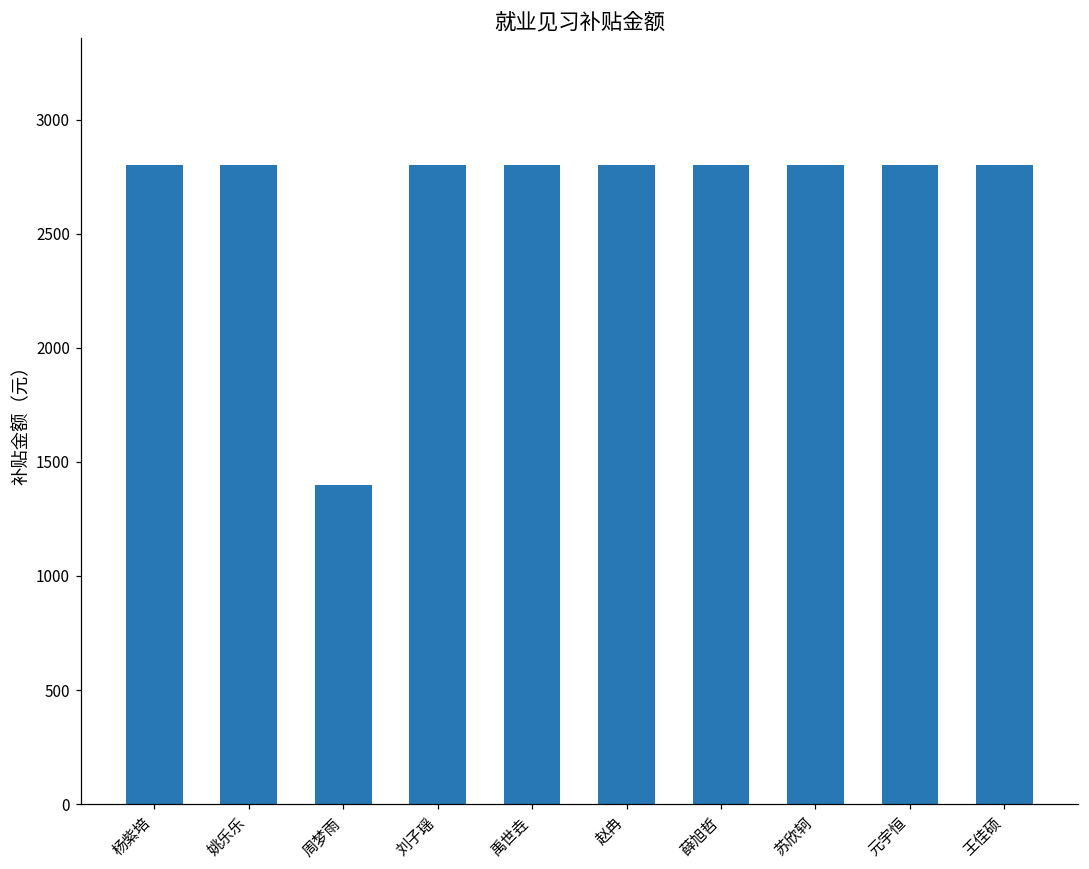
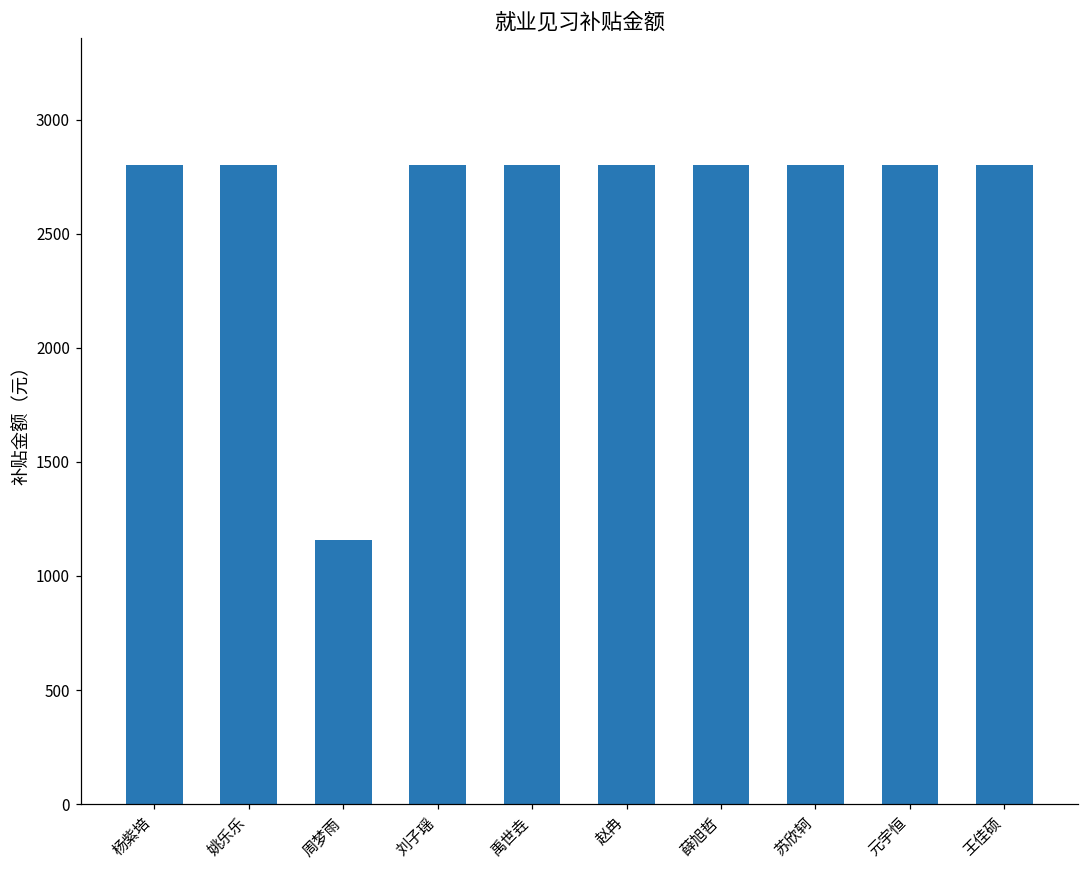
周梦雨: 1400 -> 1160
